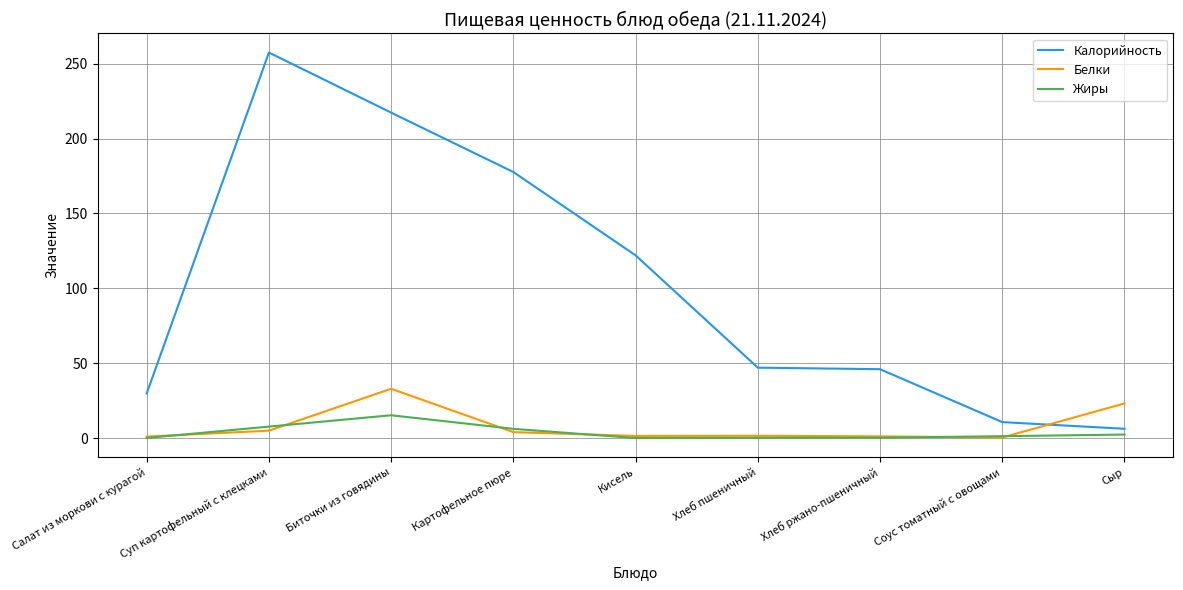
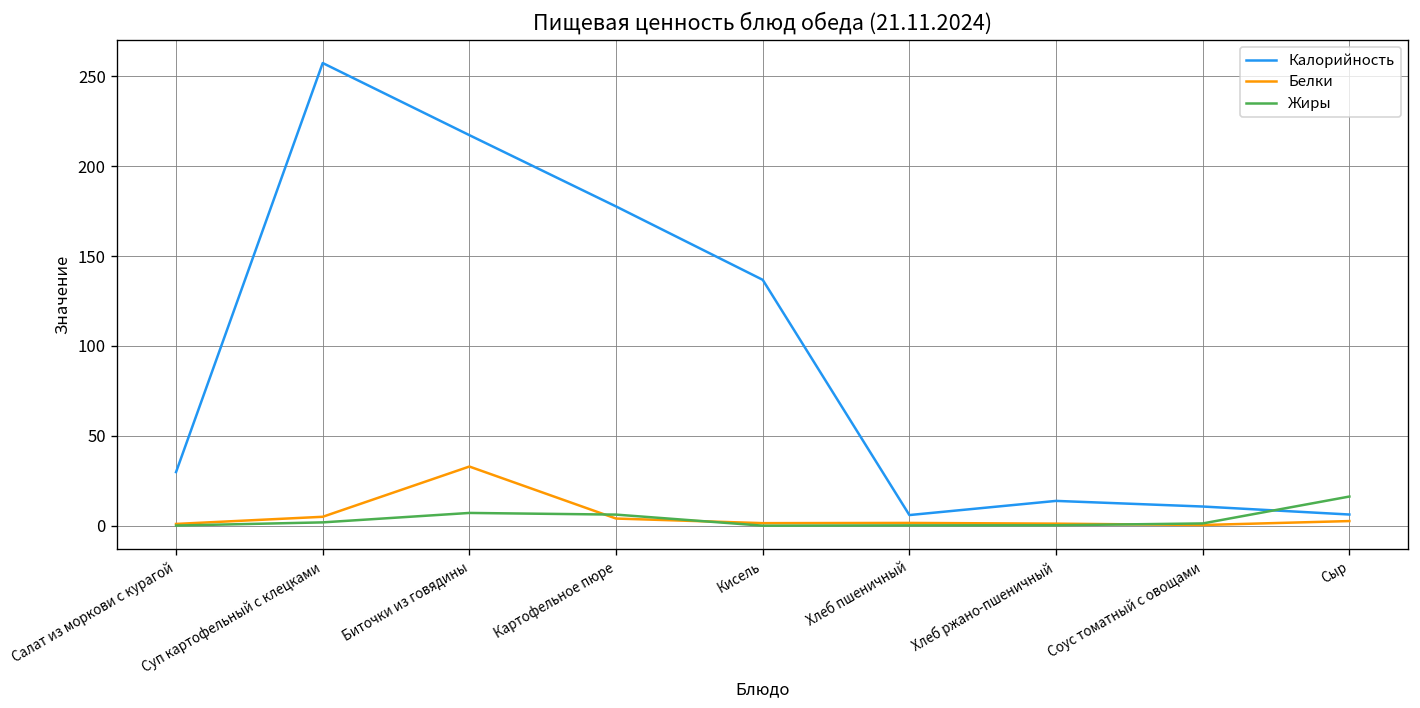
Жиры, Суп картофельный с клецками: 8 -> 2
Жиры, Биточки из говядины: 15 -> 7
Калорийность, Кисель: 122 -> 137
Калорийность, Хлеб пшеничный: 47 -> 6
Калорийность, Хлеб ржано-пшеничный: 46 -> 14
Белки, Сыр: 23 -> 3
Жиры, Сыр: 2 -> 16
